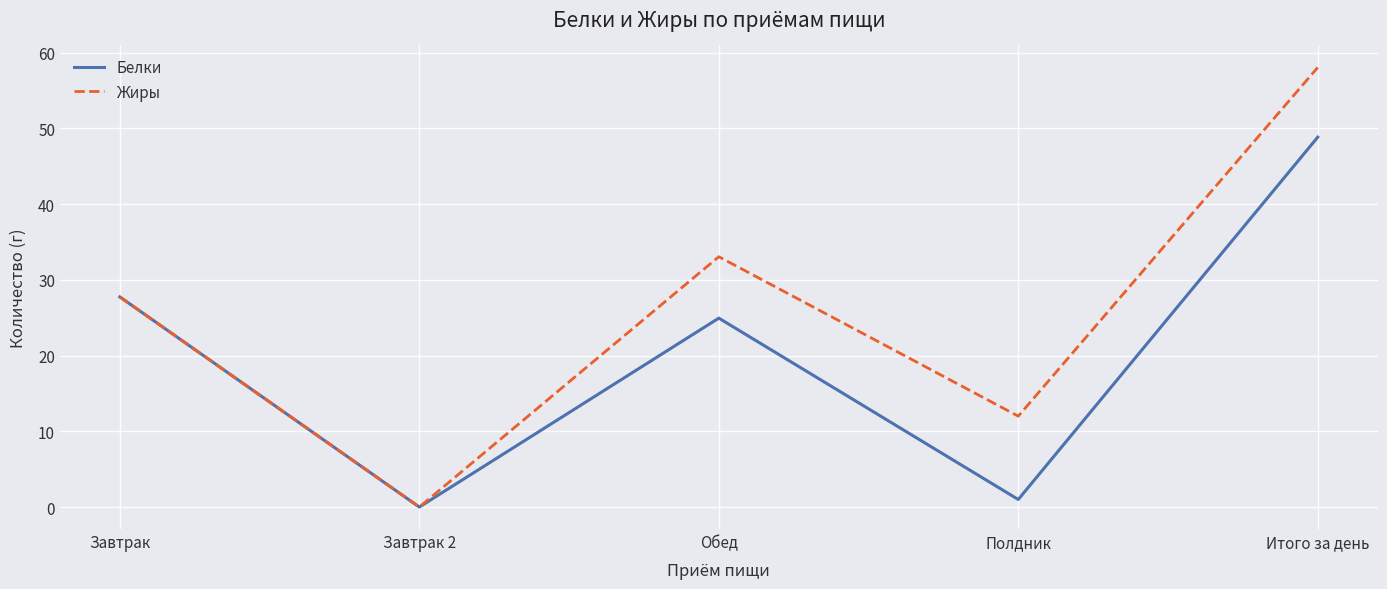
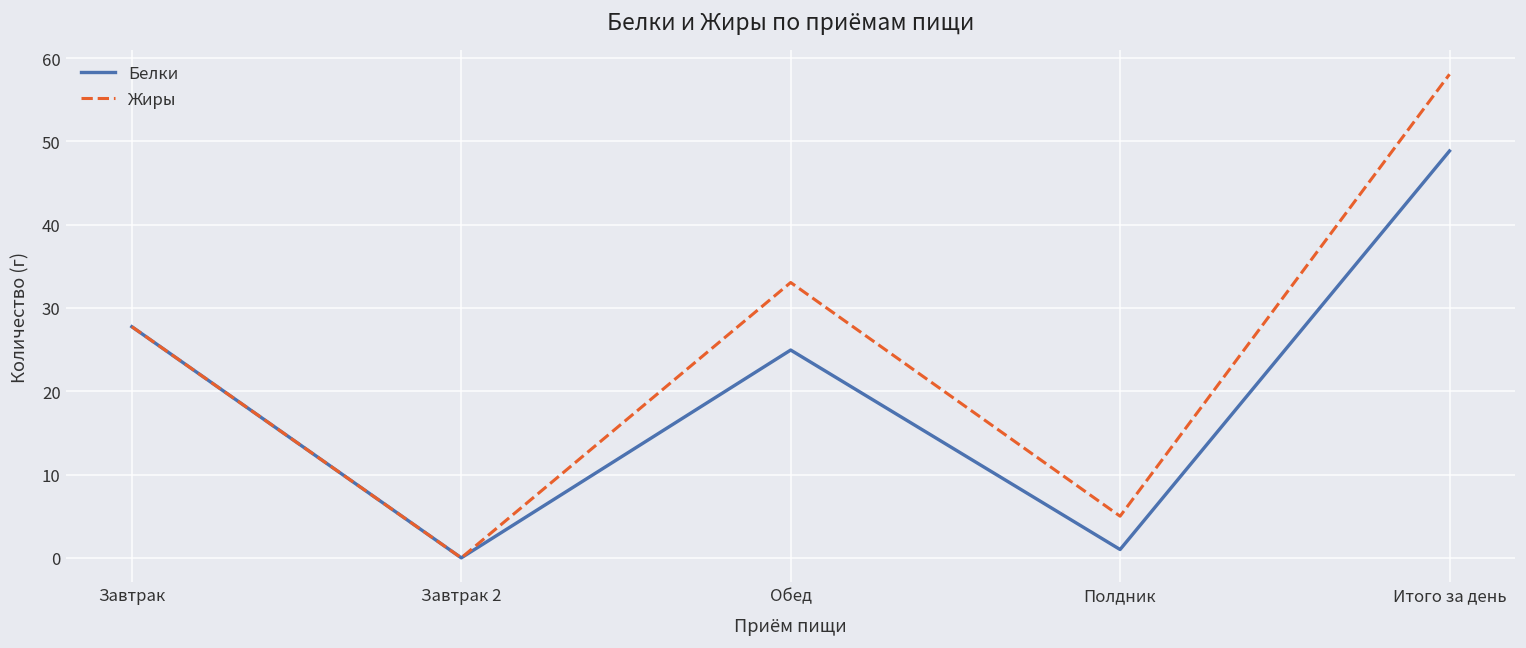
Жиры, Полдник: 12 -> 5
